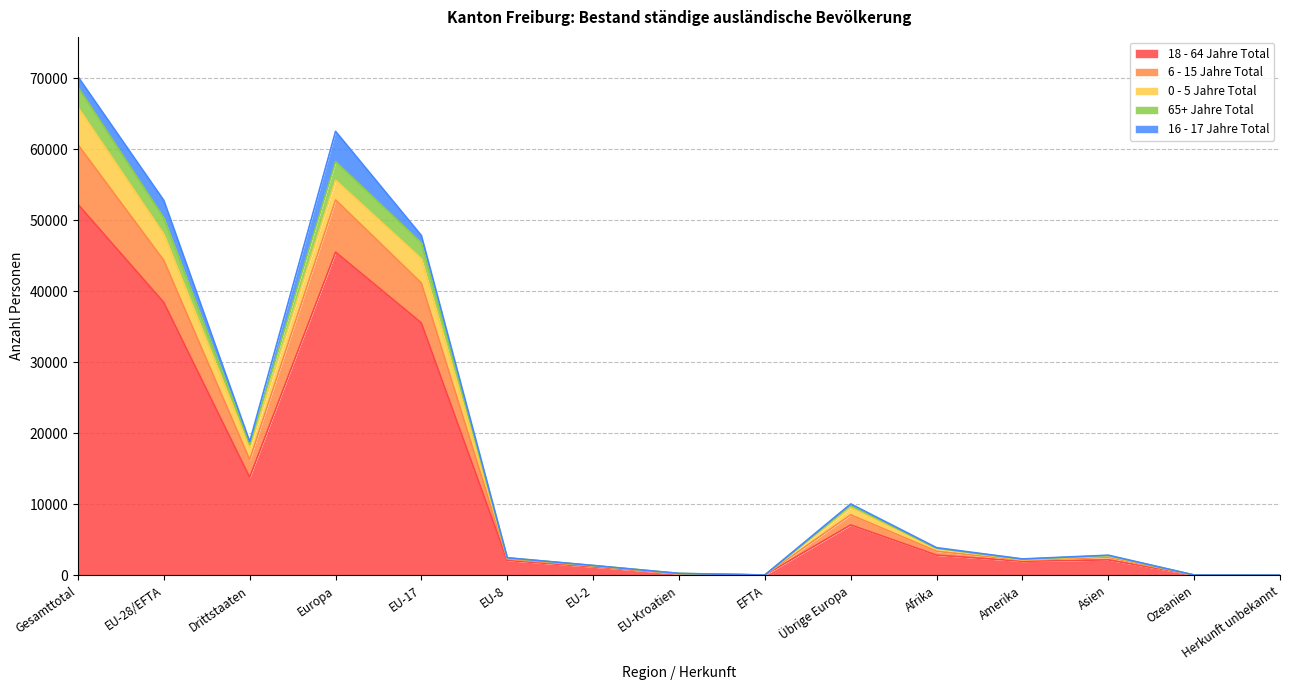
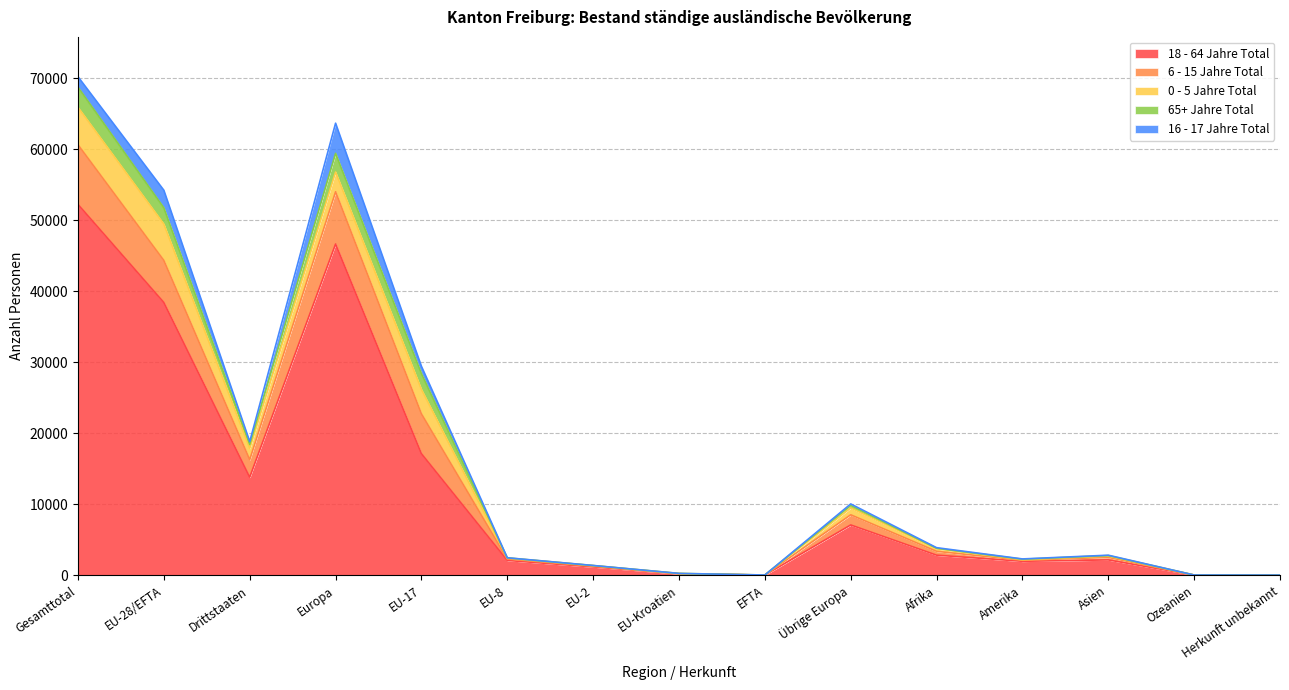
0 - 5 Jahre Total, EU-28/EFTA: 4000 -> 5000
18 - 64 Jahre Total, Europa: 46000 -> 47000
18 - 64 Jahre Total, EU-17: 36000 -> 17000
